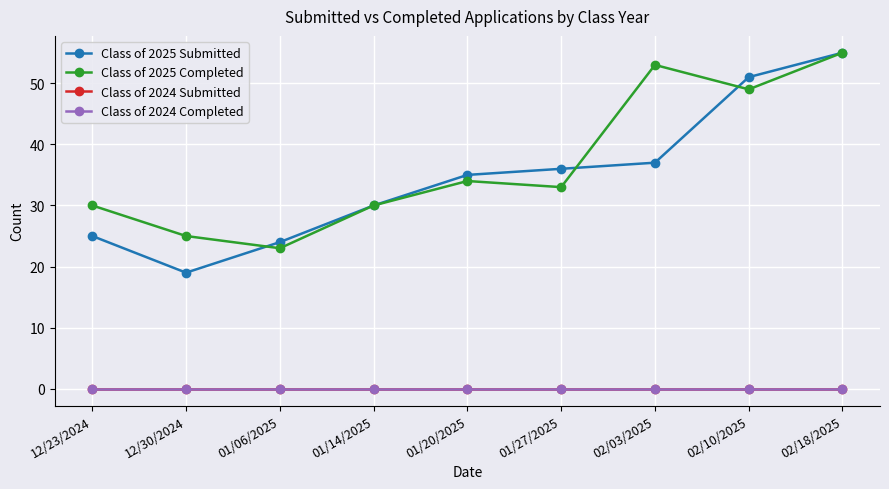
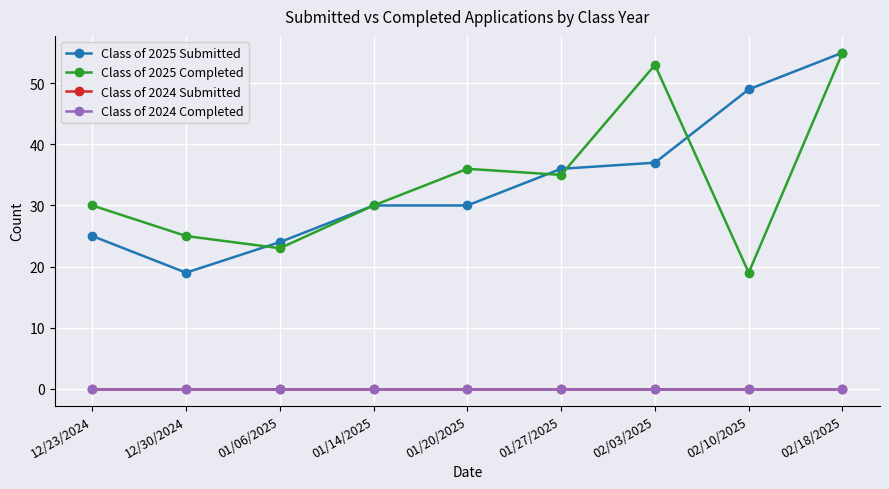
Class of 2025 Submitted, 01/20/2025: 35 -> 30
Class of 2025 Completed, 01/20/2025: 34 -> 36
Class of 2025 Completed, 01/27/2025: 33 -> 35
Class of 2025 Submitted, 02/10/2025: 51 -> 49
Class of 2025 Completed, 02/10/2025: 49 -> 19
